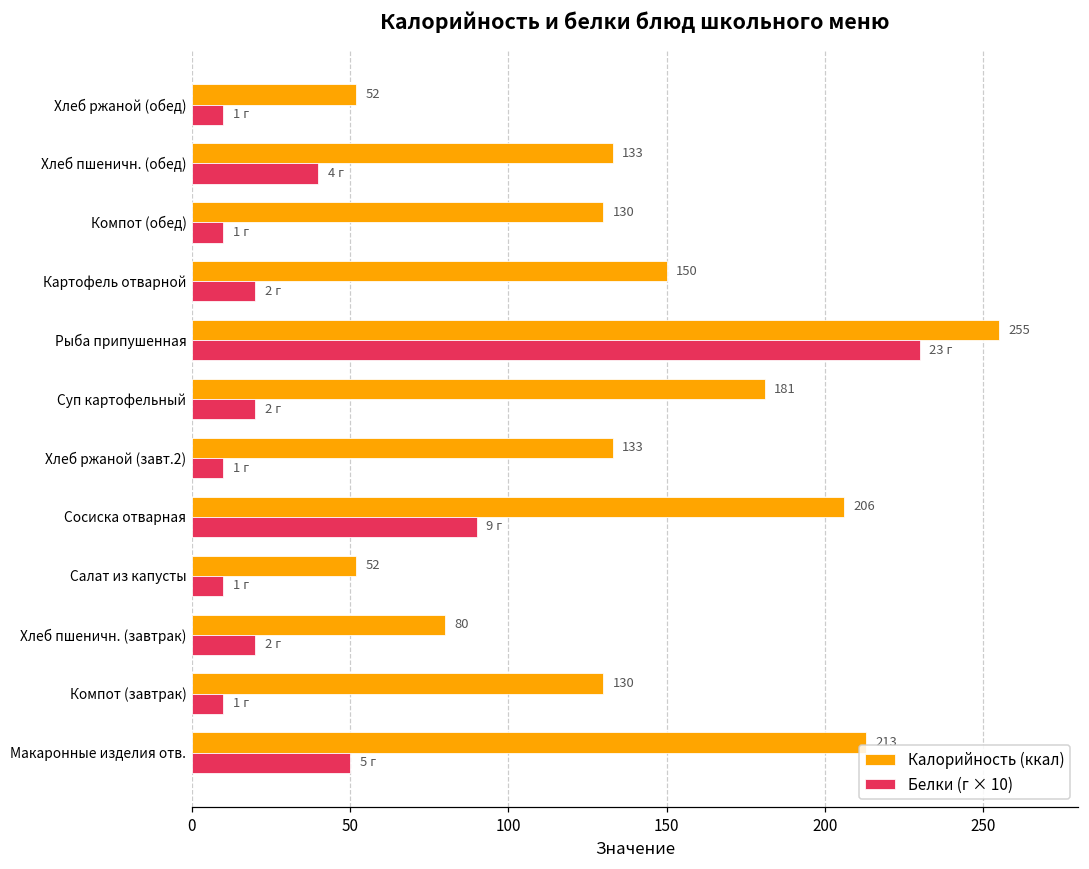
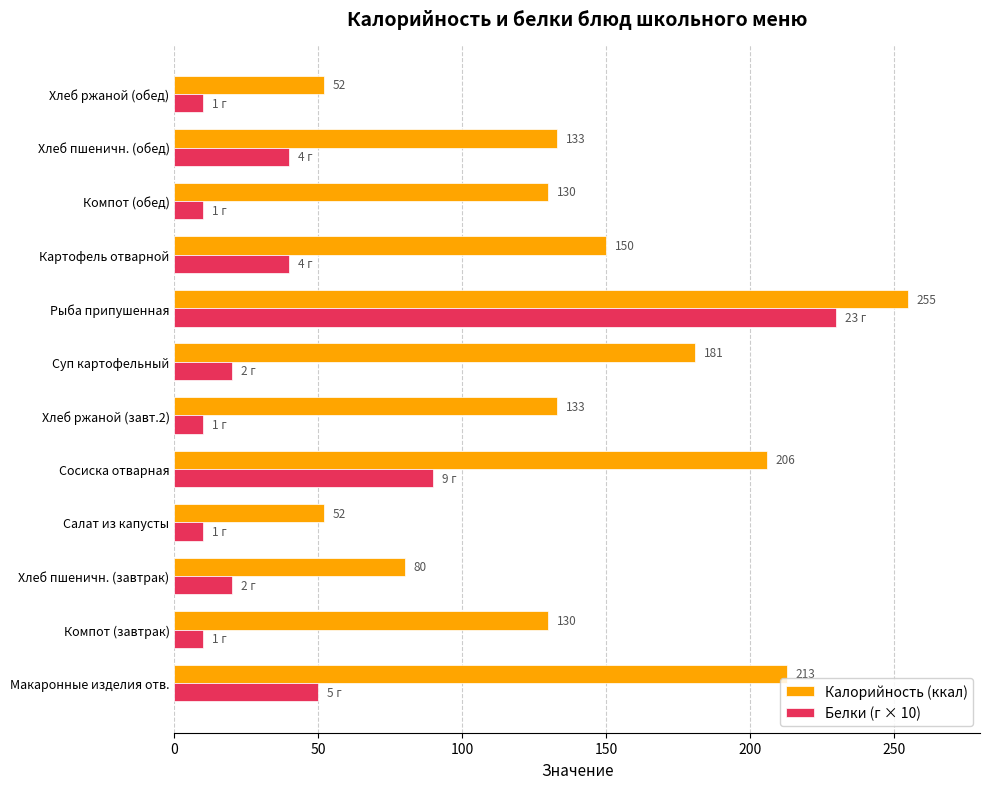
Белки (г × 10), Картофель отварной: 2 -> 4
